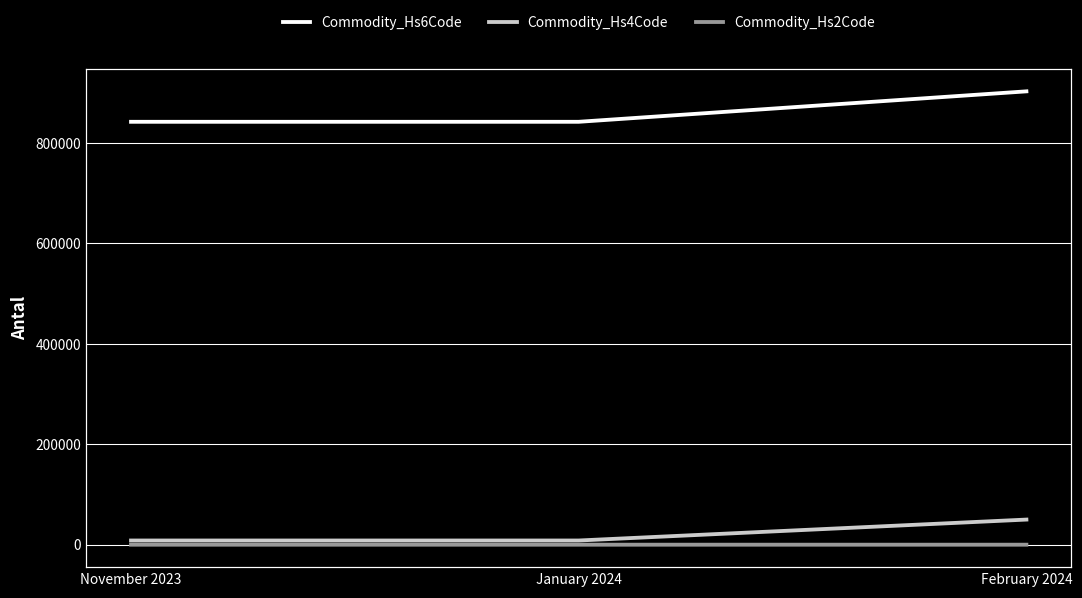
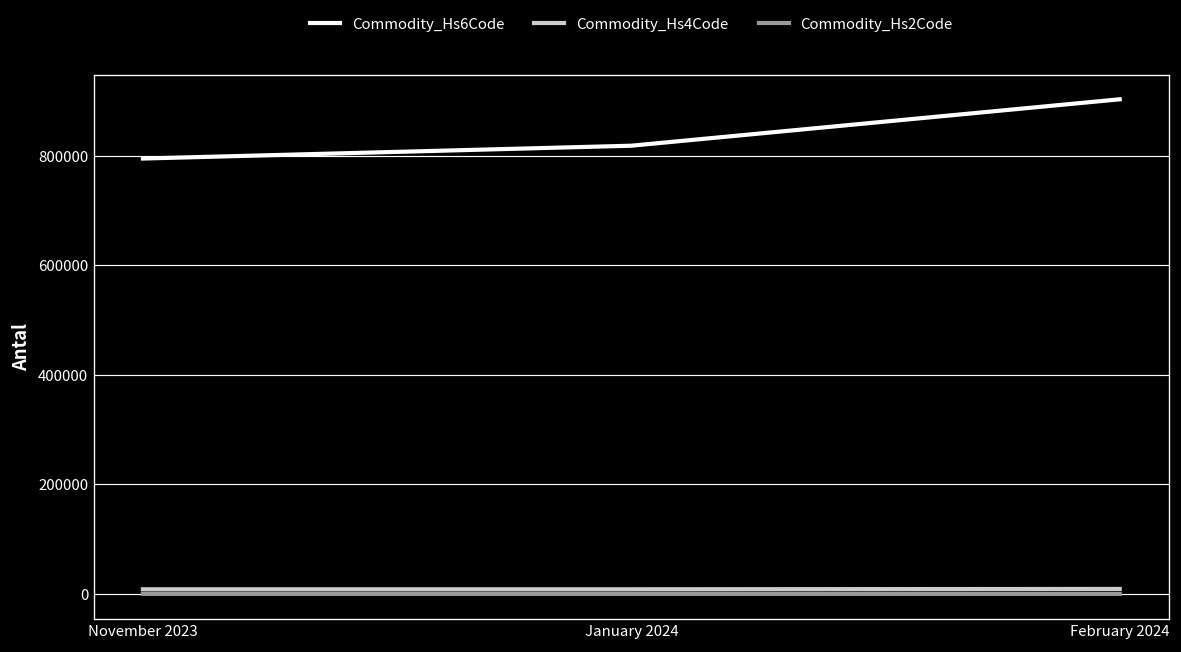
Commodity_Hs6Code, November 2023: 840000 -> 790000
Commodity_Hs6Code, January 2024: 840000 -> 820000
Commodity_Hs4Code, February 2024: 50000 -> 10000
